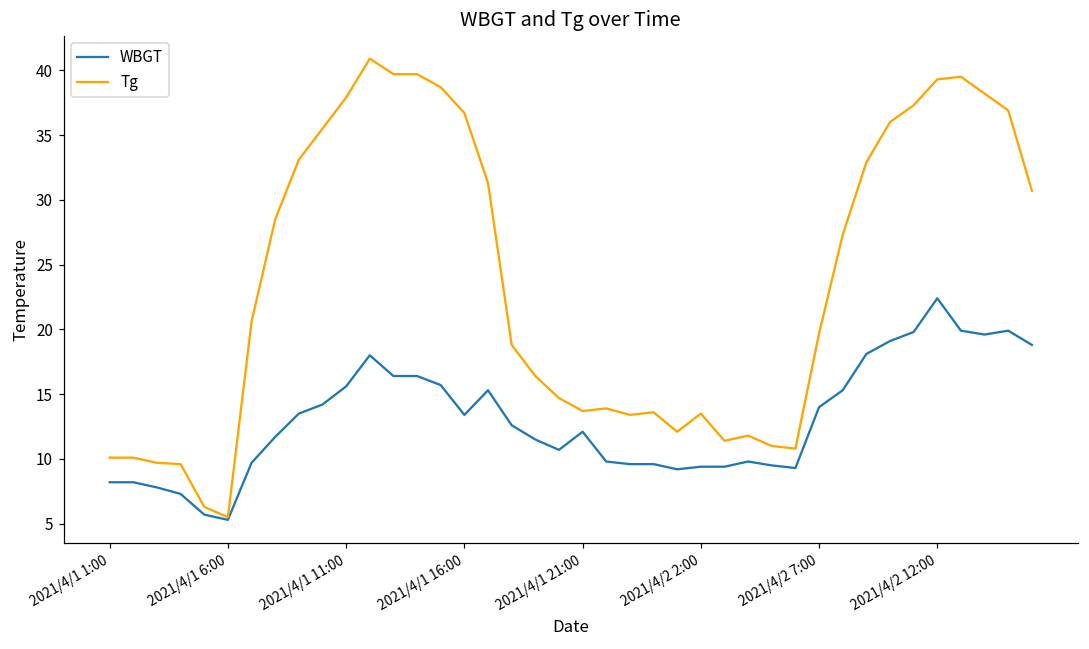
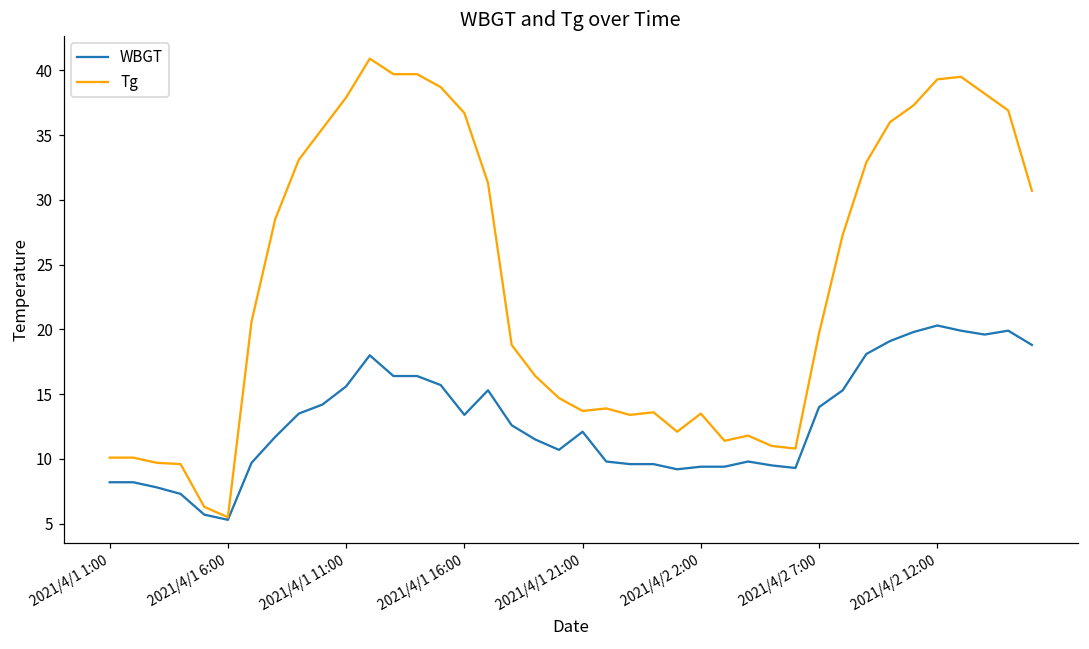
WBGT, 2021/4/2 12:00: 22.4 -> 20.3
